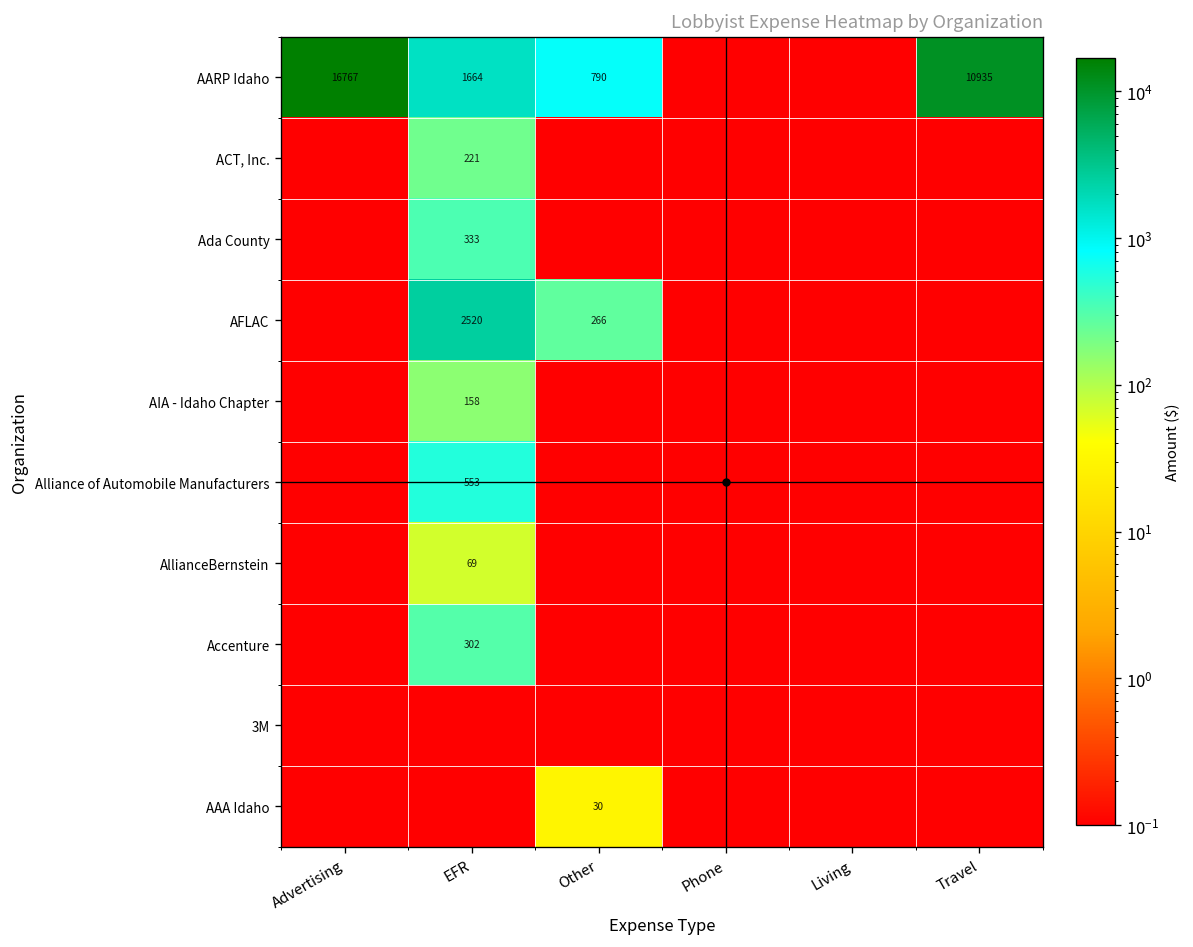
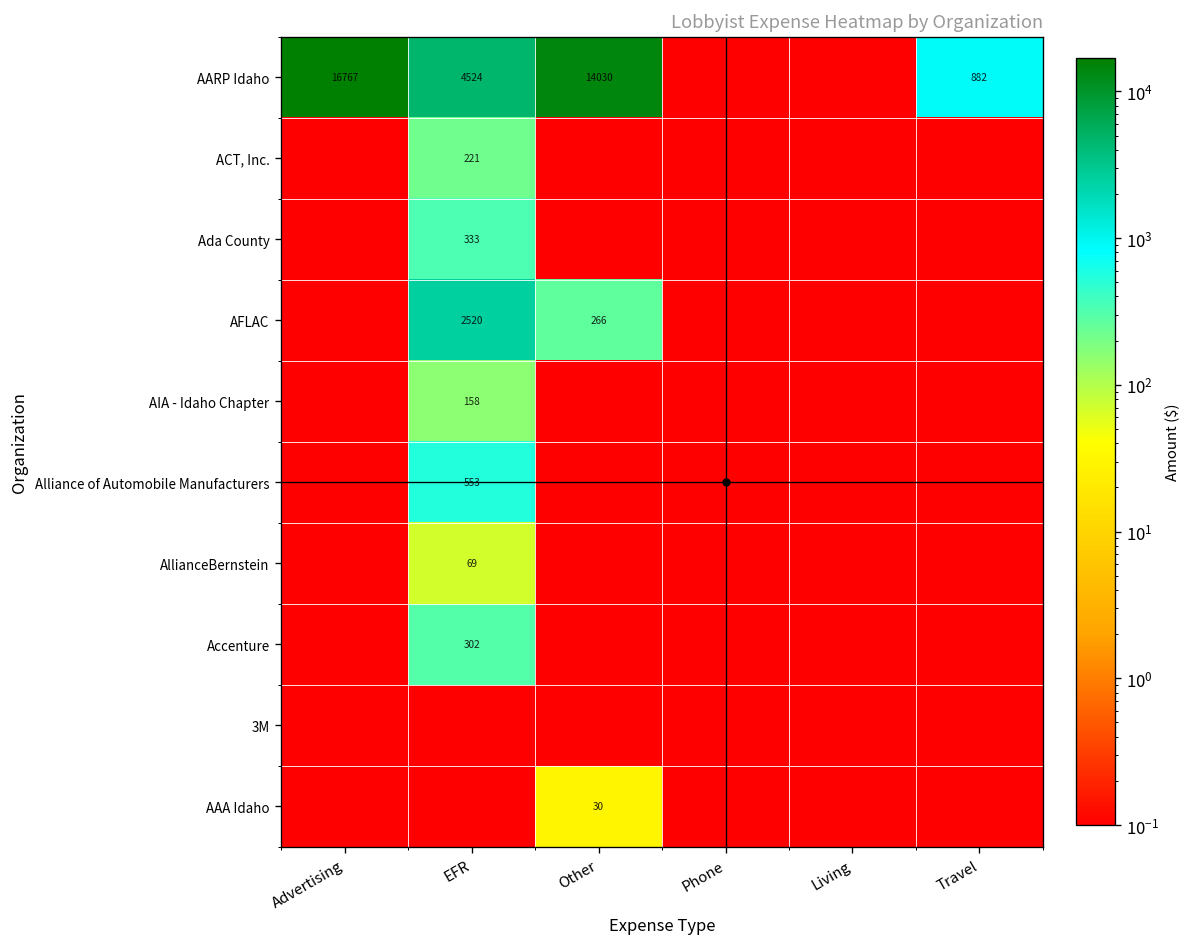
AARP Idaho, EFR: 1664 -> 4524
AARP Idaho, Other: 790 -> 14030
AARP Idaho, Travel: 10935 -> 882
